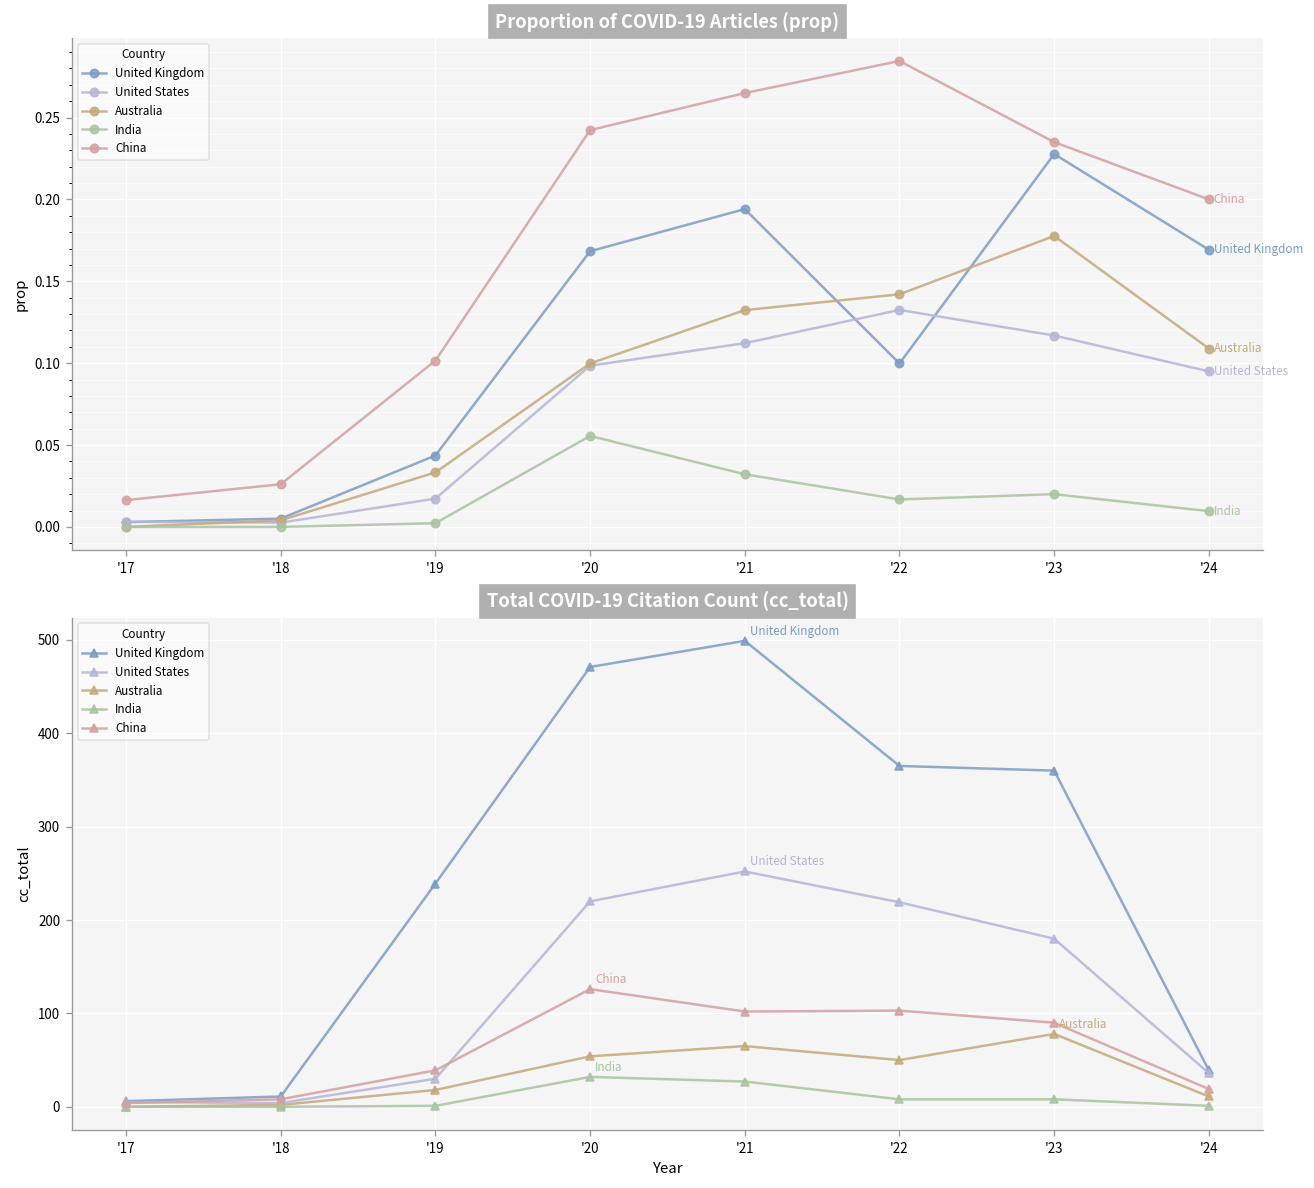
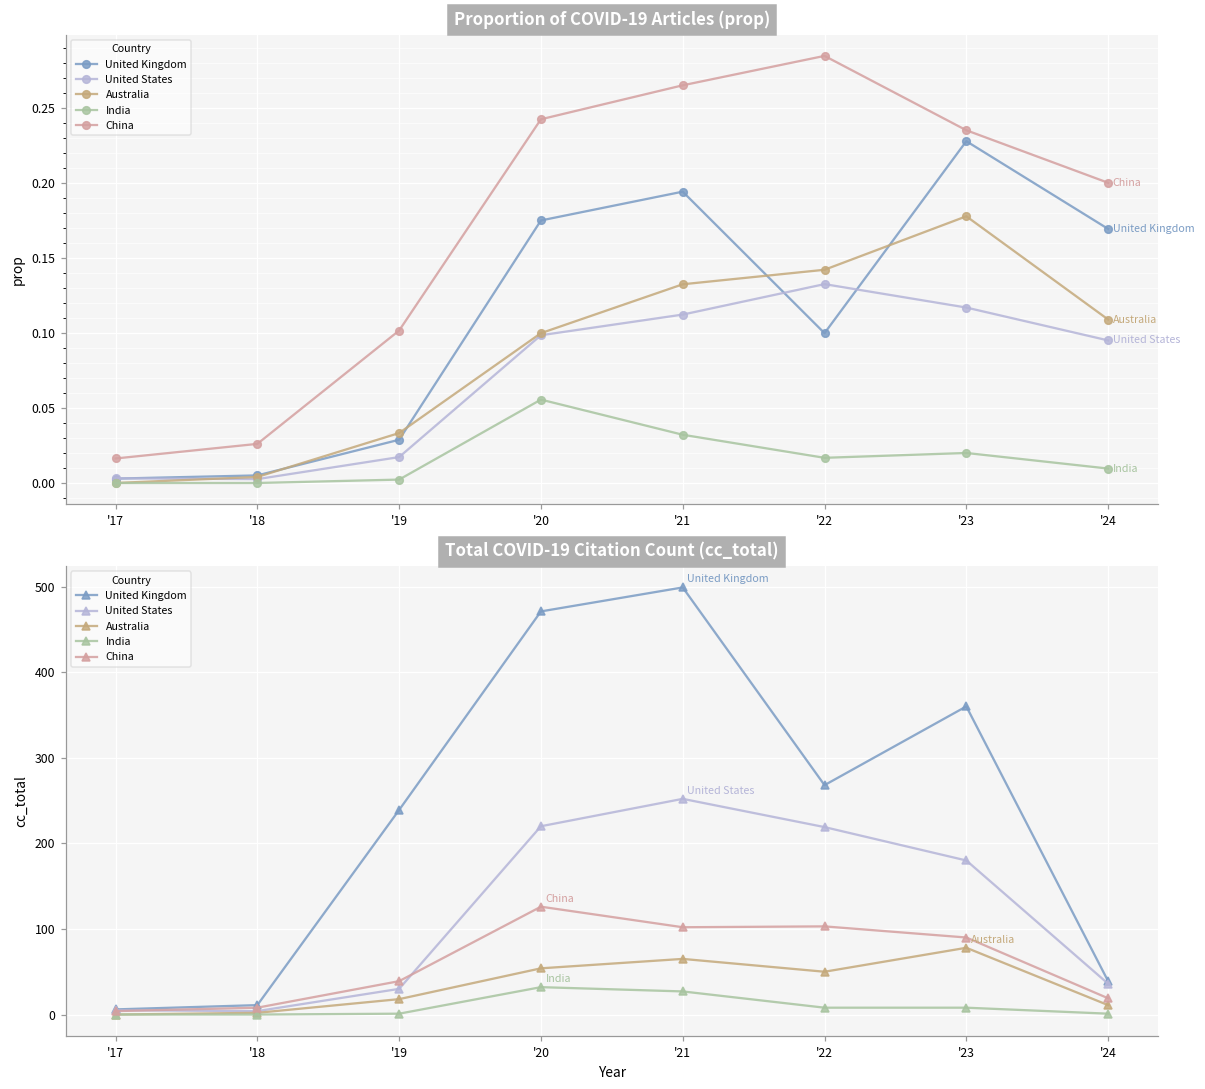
Proportion of COVID-19 Articles (prop), United Kingdom, '19: 0.044 -> 0.029
Proportion of COVID-19 Articles (prop), United Kingdom, '20: 0.168 -> 0.175
Total COVID-19 Citation Count (cc_total), United Kingdom, '22: 370 -> 270
